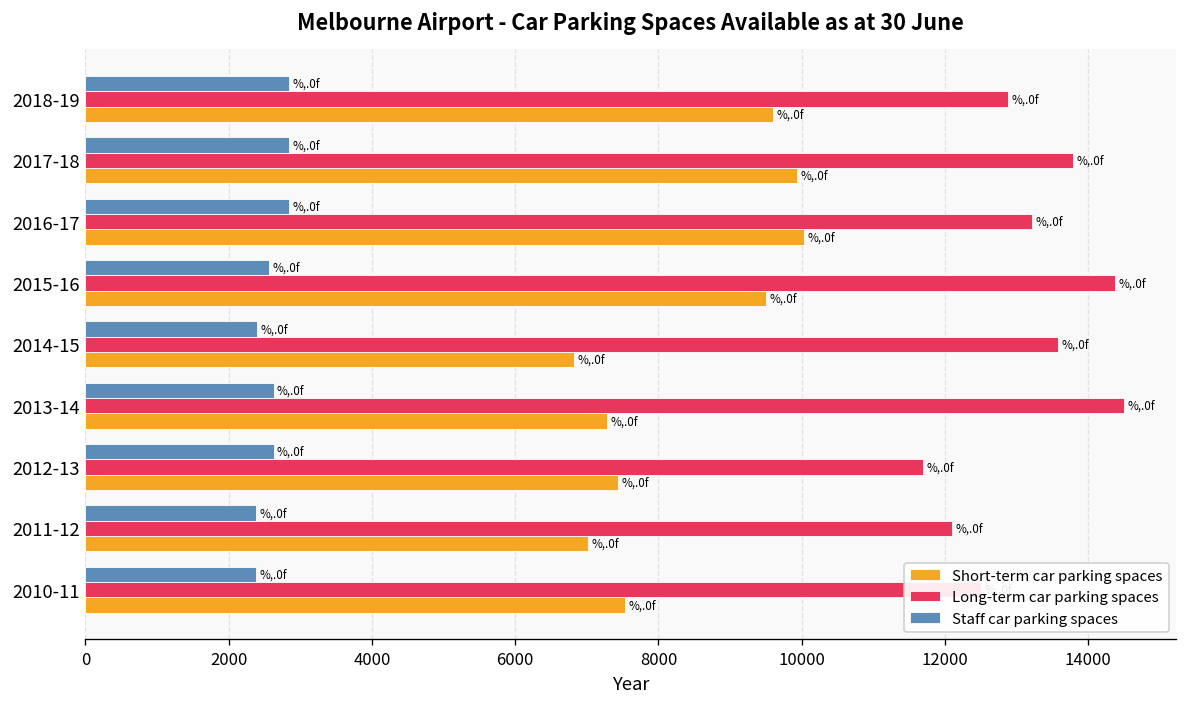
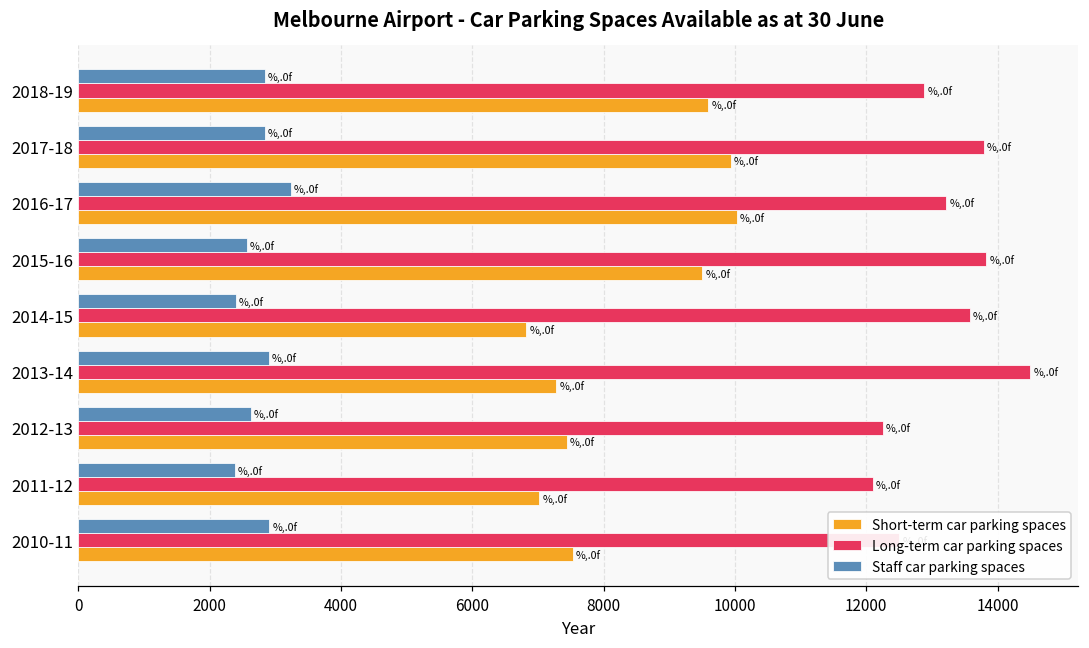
Staff car parking spaces, 2016-17: 2800 -> 3200
Long-term car parking spaces, 2015-16: 14400 -> 13800
Staff car parking spaces, 2013-14: 2600 -> 2900
Long-term car parking spaces, 2012-13: 11700 -> 12300
Staff car parking spaces, 2010-11: 2400 -> 2900
